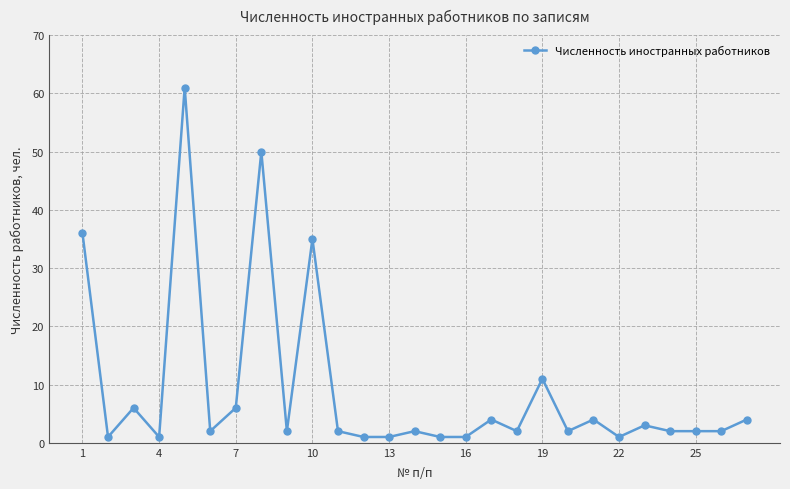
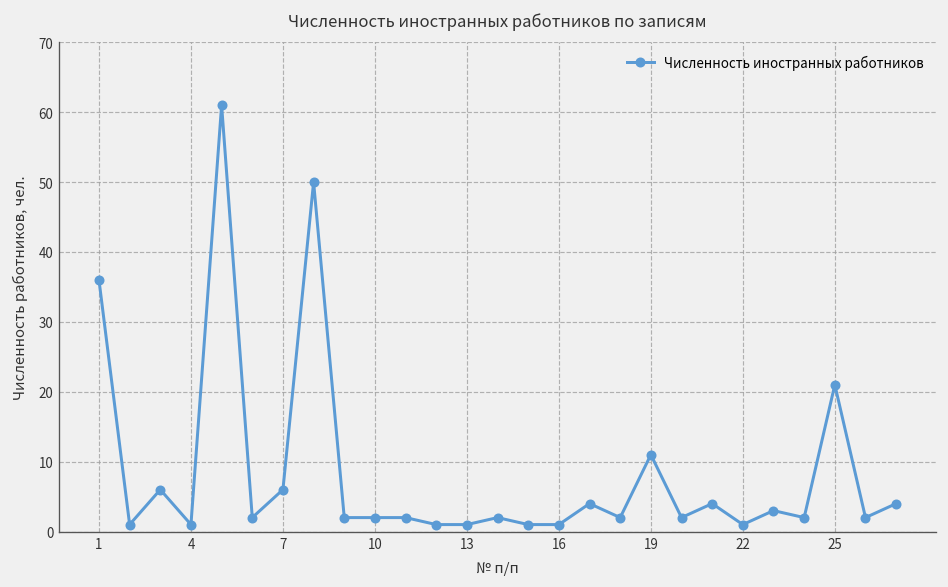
10: 35 -> 2
25: 2 -> 21
